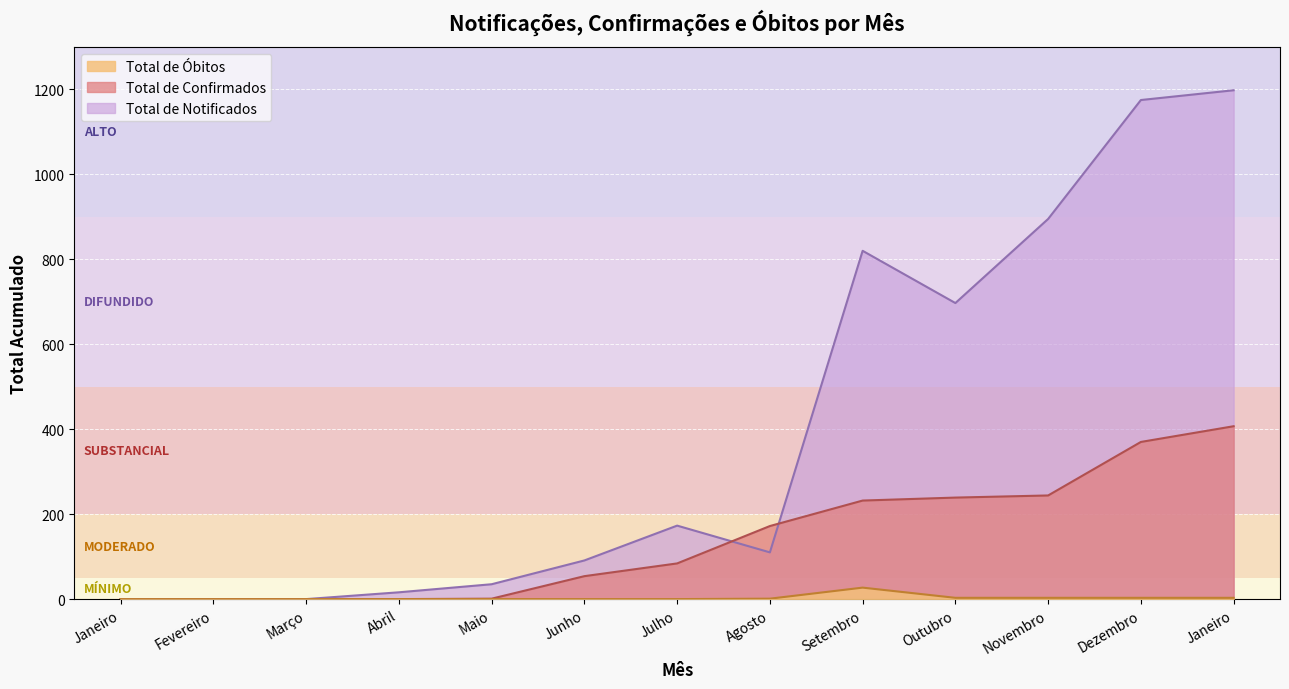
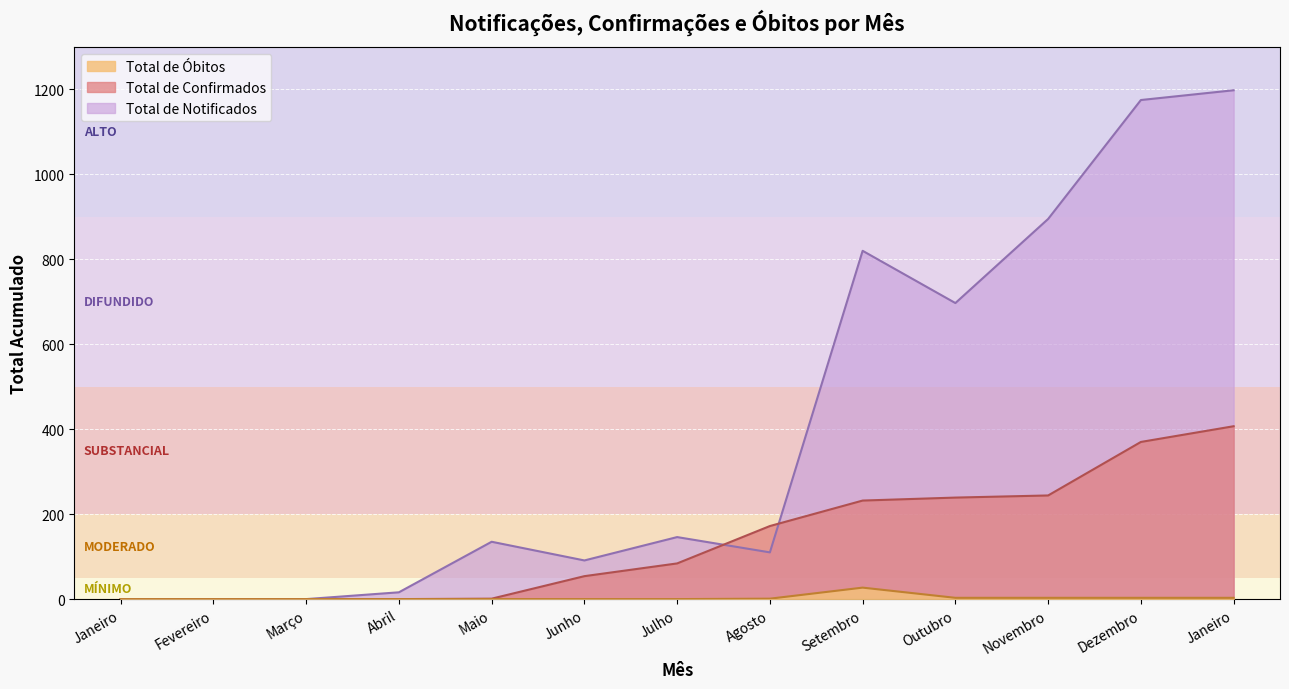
Total de Notificados, Maio: 40 -> 140
Total de Notificados, Julho: 170 -> 150
